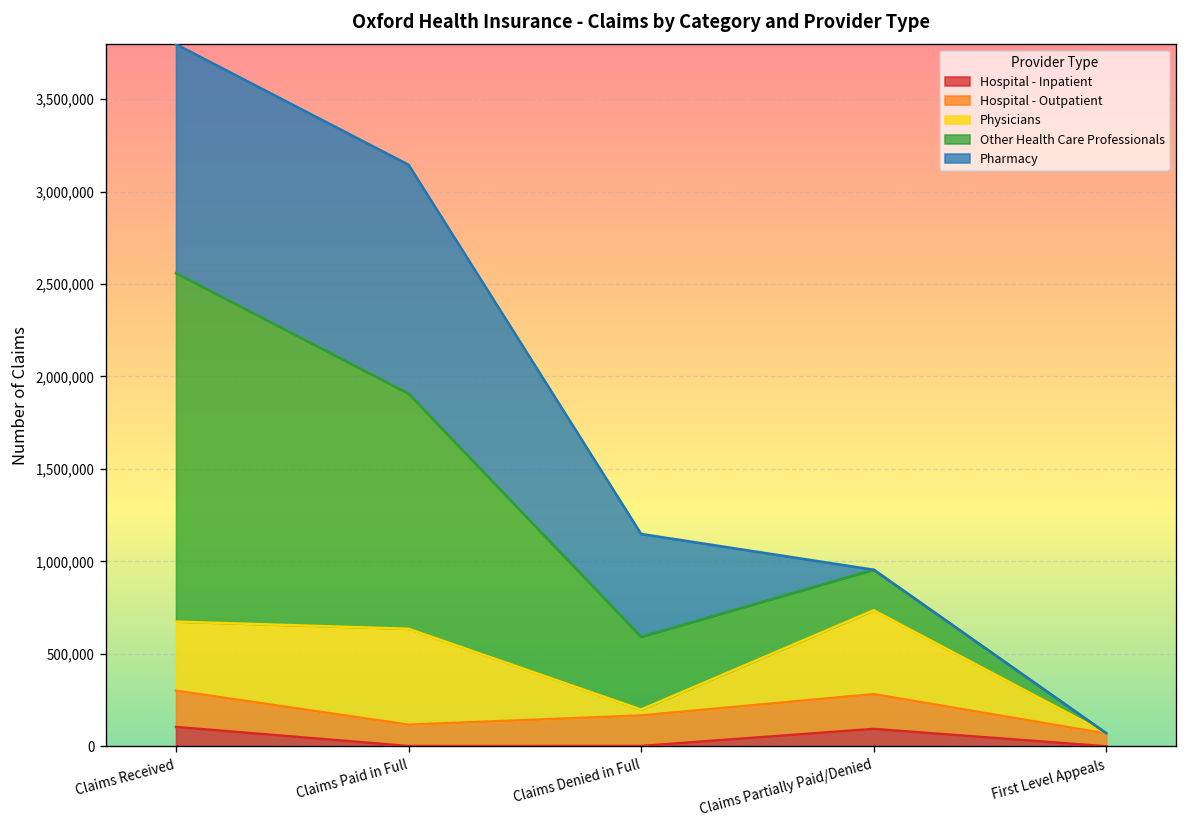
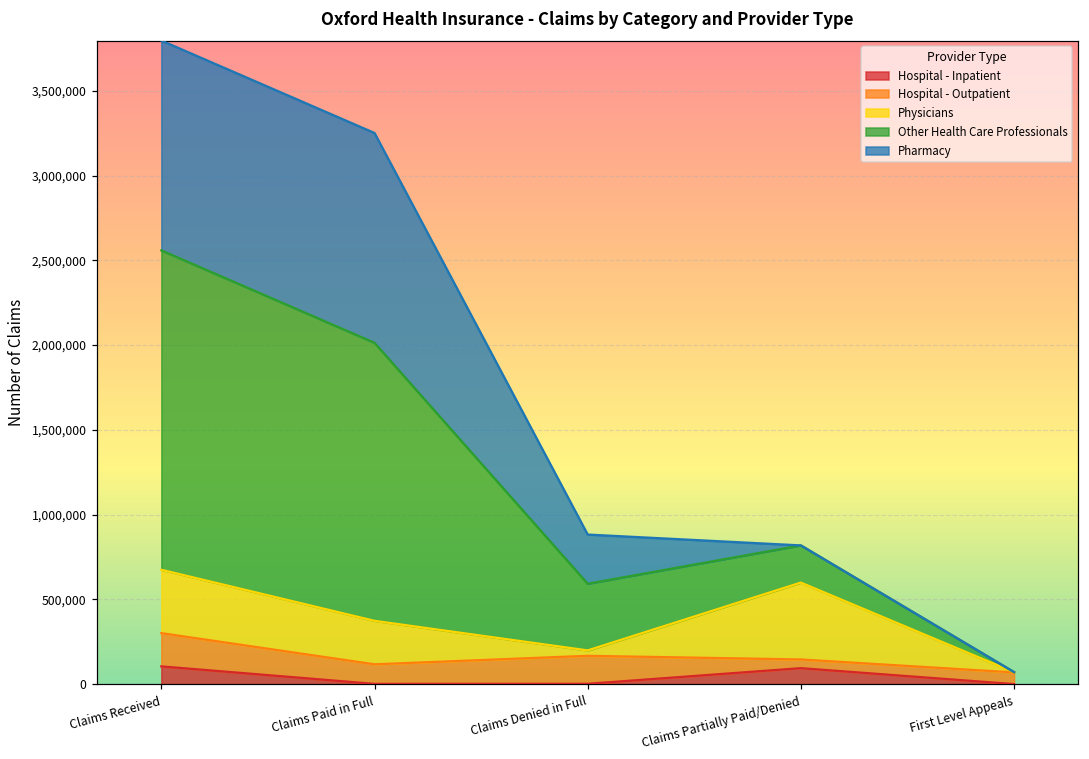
Physicians, Claims Paid in Full: 520,000 -> 260,000
Other Health Care Professionals, Claims Paid in Full: 1,270,000 -> 1,640,000
Pharmacy, Claims Denied in Full: 560,000 -> 290,000
Hospital - Outpatient, Claims Partially Paid/Denied: 190,000 -> 50,000
